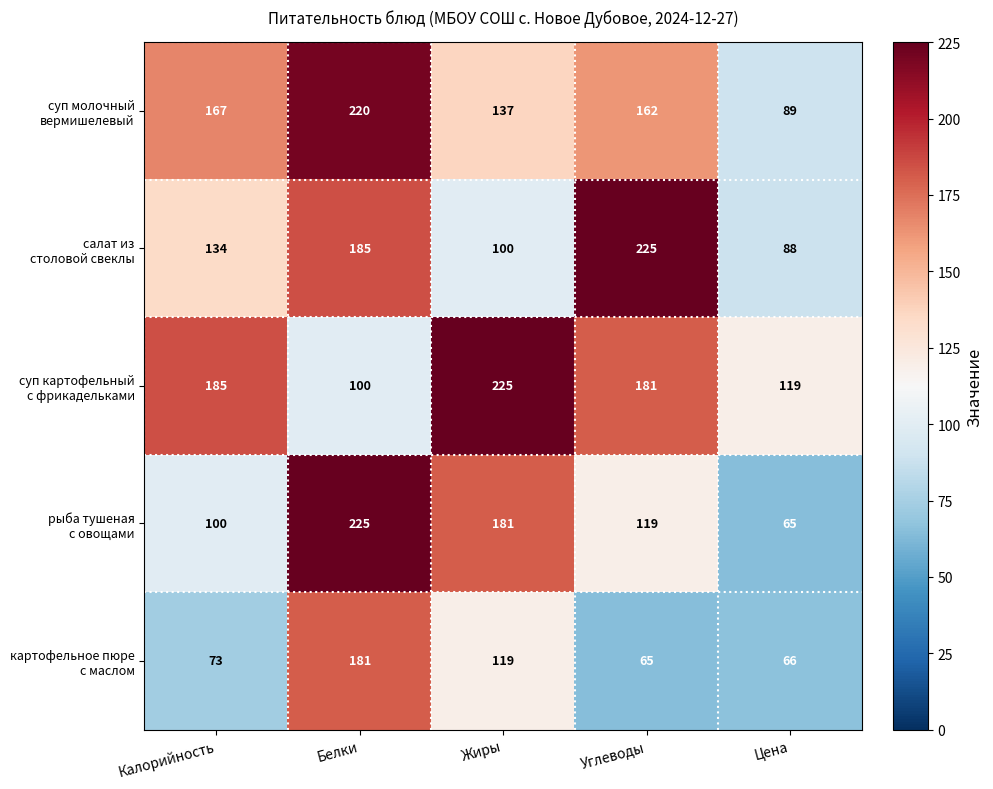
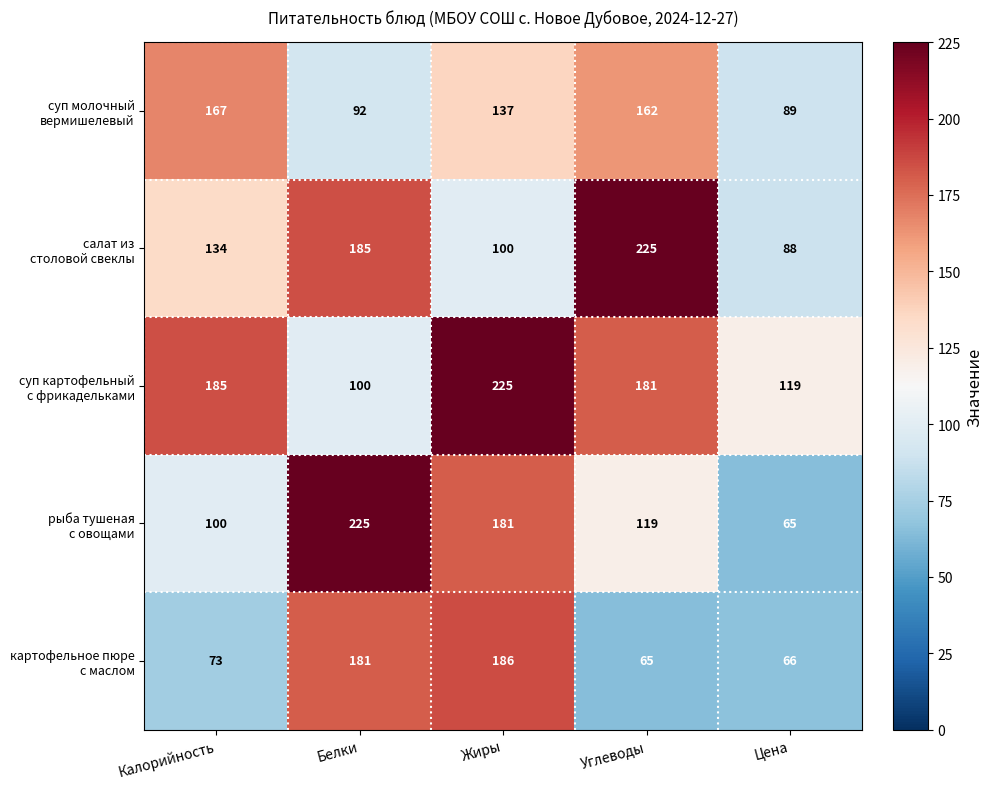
суп молочный вермишелевый, Белки: 220 -> 92
картофельное пюре с маслом, Жиры: 119 -> 186
